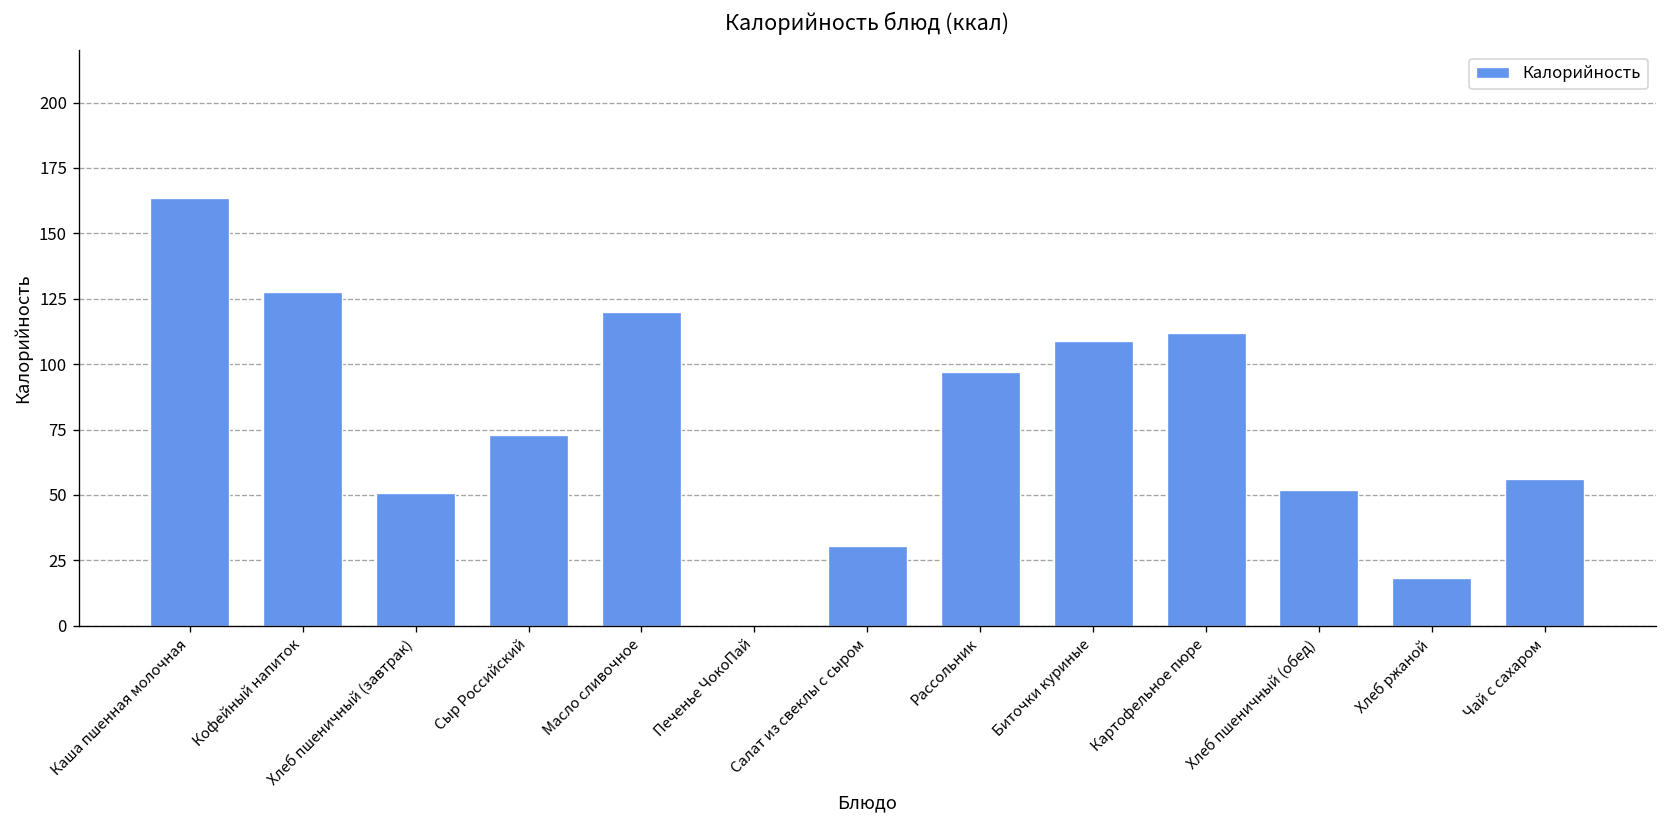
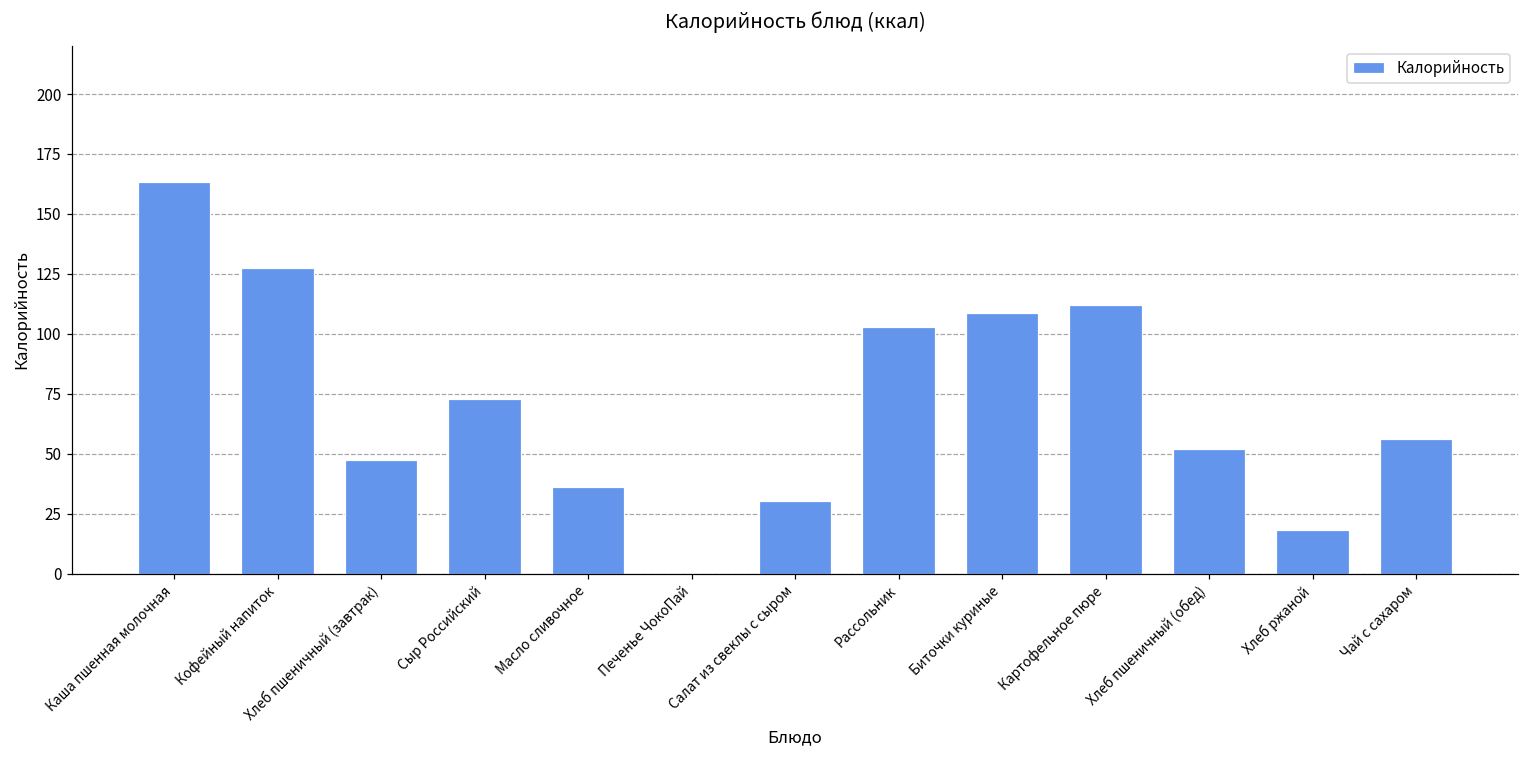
Хлеб пшеничный (завтрак): 51 -> 47
Масло сливочное: 120 -> 36
Рассольник: 97 -> 103
